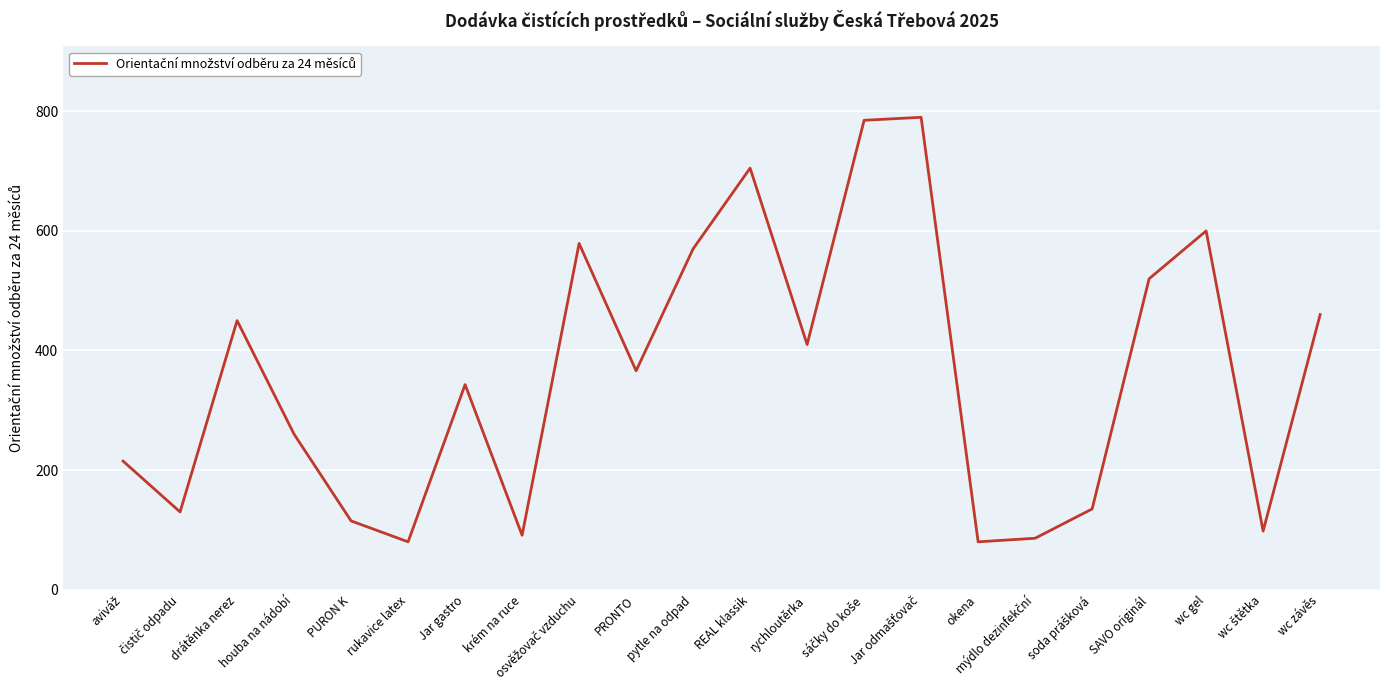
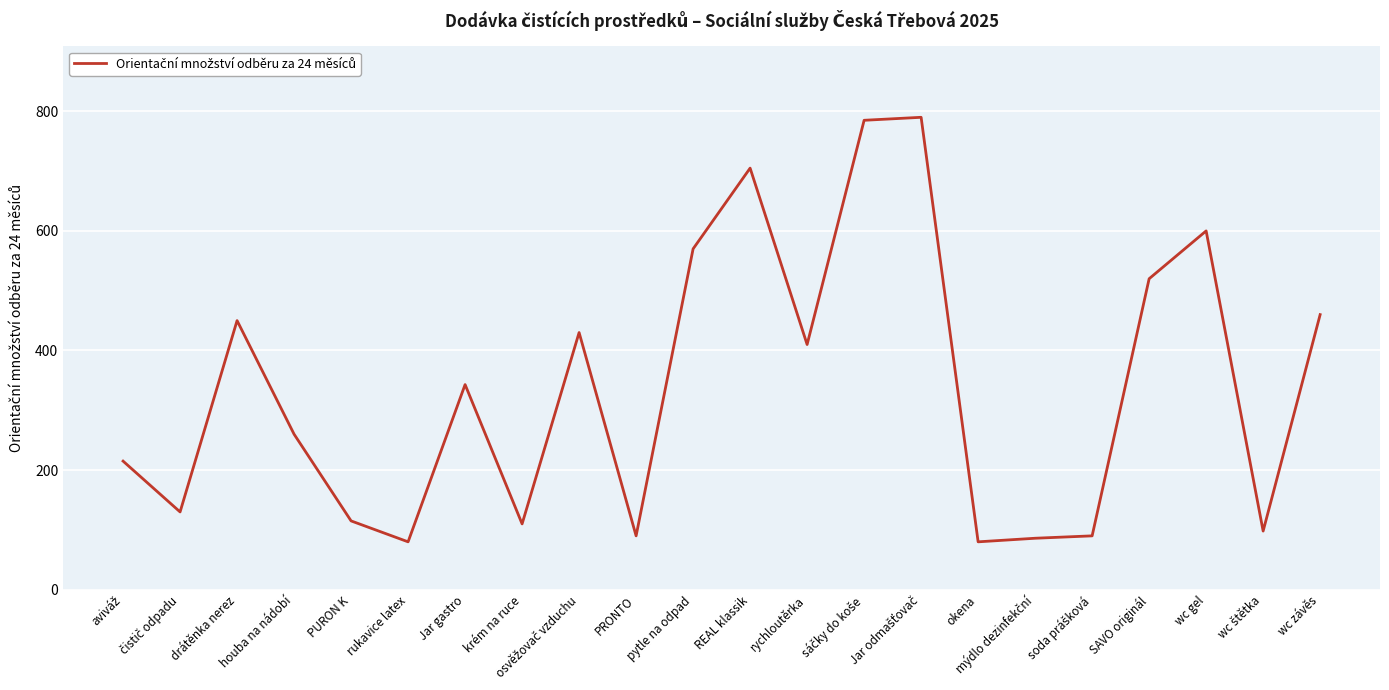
krém na ruce: 90 -> 110
osvěžovač vzduchu: 580 -> 430
PRONTO: 370 -> 90
soda prášková: 140 -> 90
